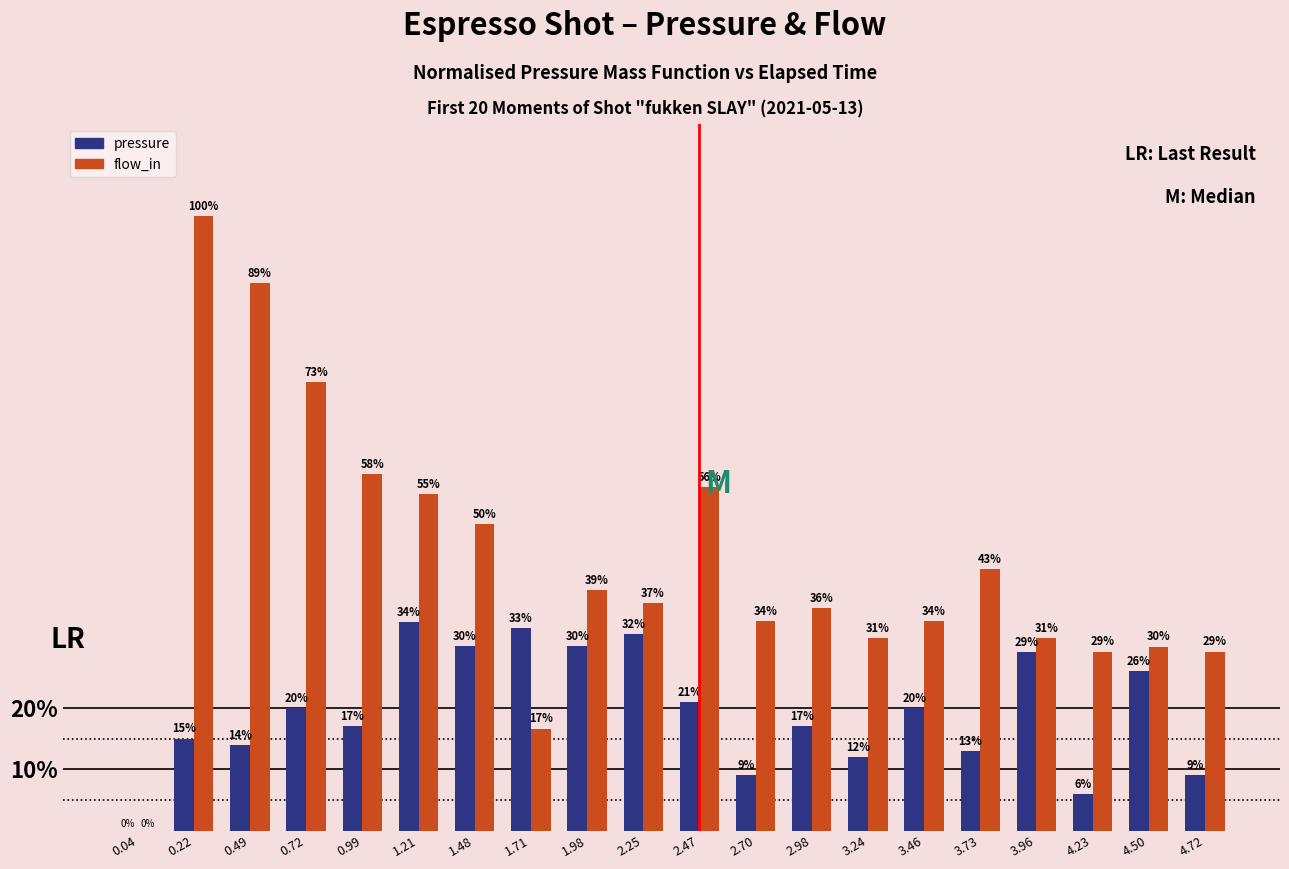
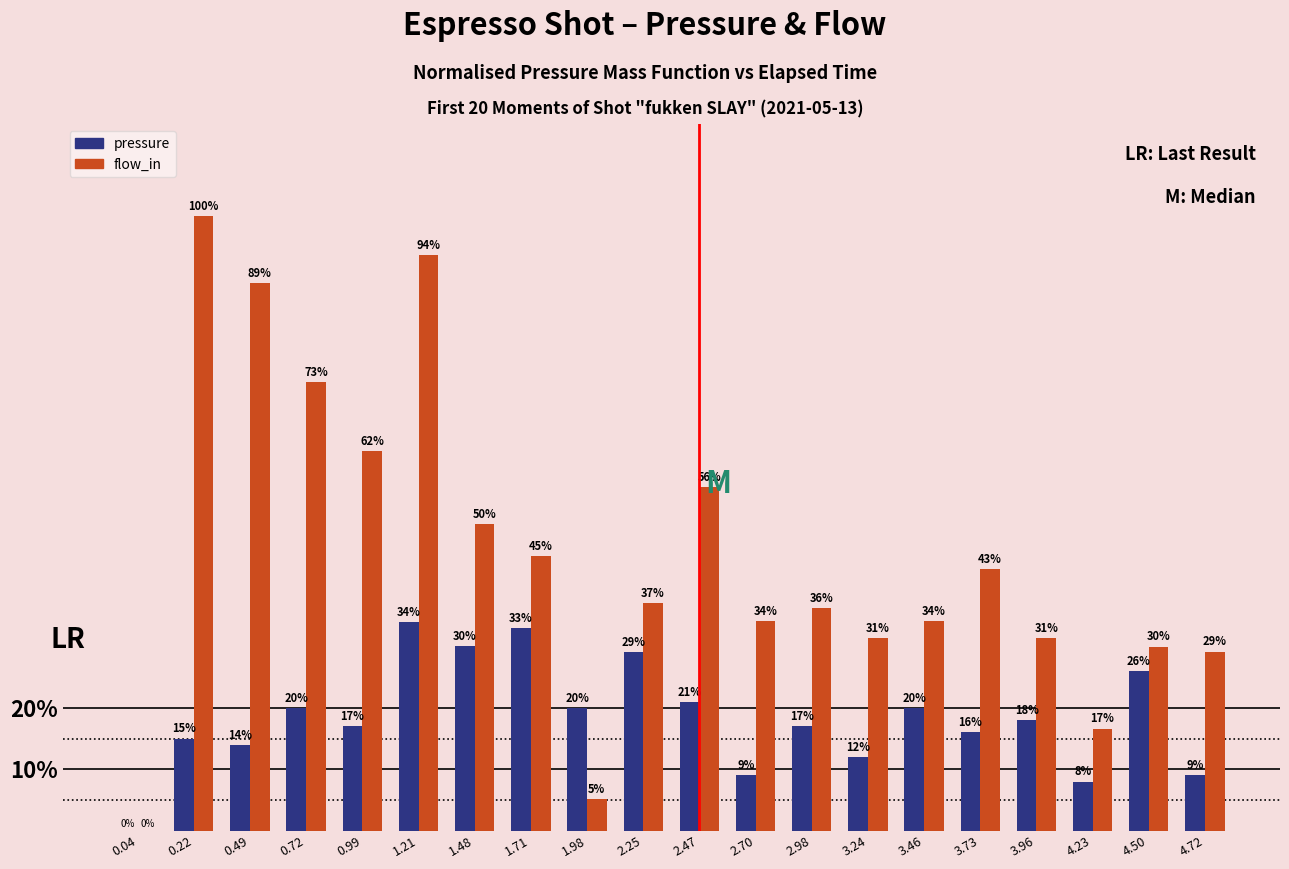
flow_in, 0.99: 58% -> 62%
flow_in, 1.21: 55% -> 94%
flow_in, 1.71: 17% -> 45%
pressure, 1.98: 30% -> 20%
flow_in, 1.98: 39% -> 5%
pressure, 2.25: 32% -> 29%
pressure, 3.73: 13% -> 16%
pressure, 3.96: 29% -> 18%
pressure, 4.23: 6% -> 8%
flow_in, 4.23: 29% -> 17%
